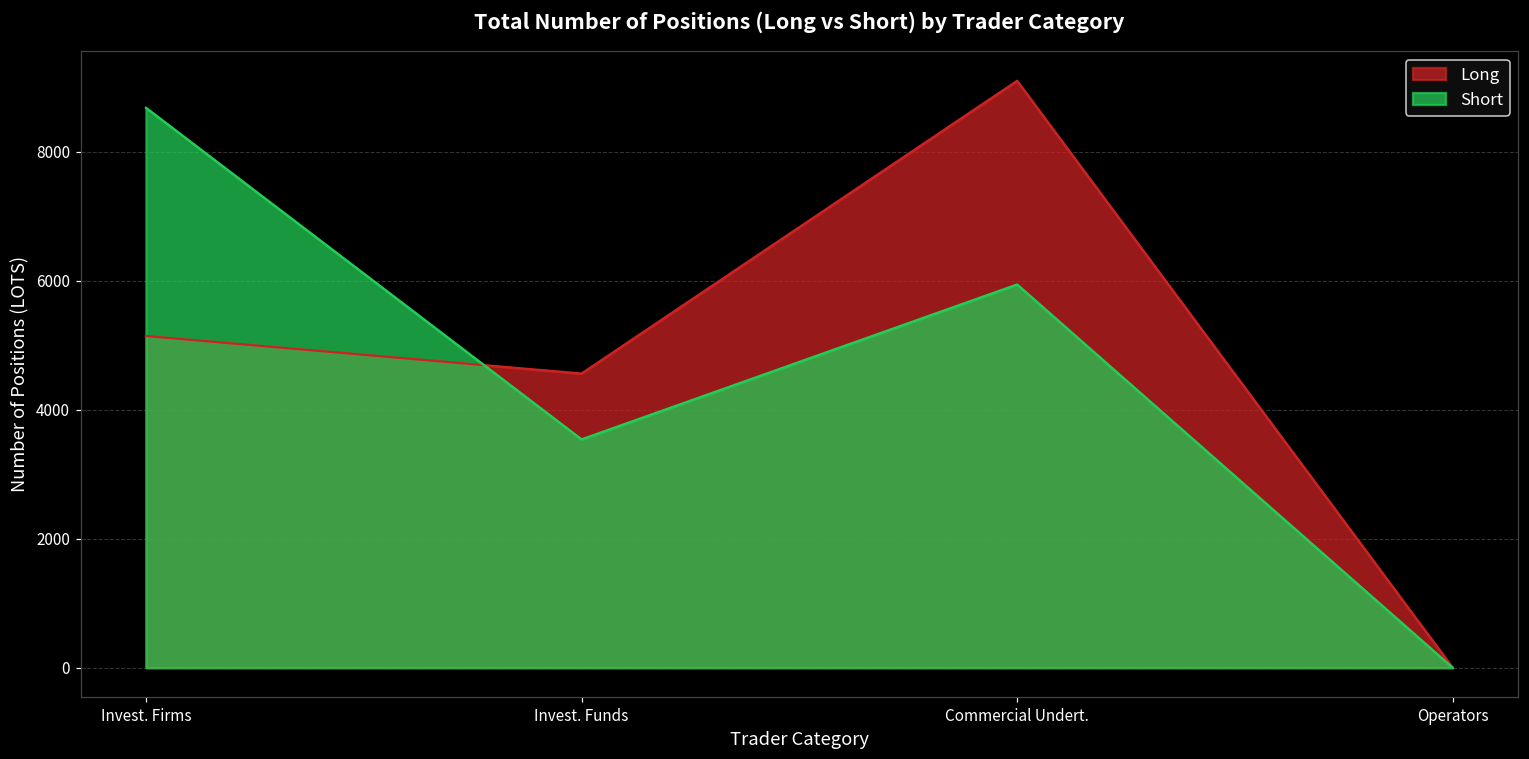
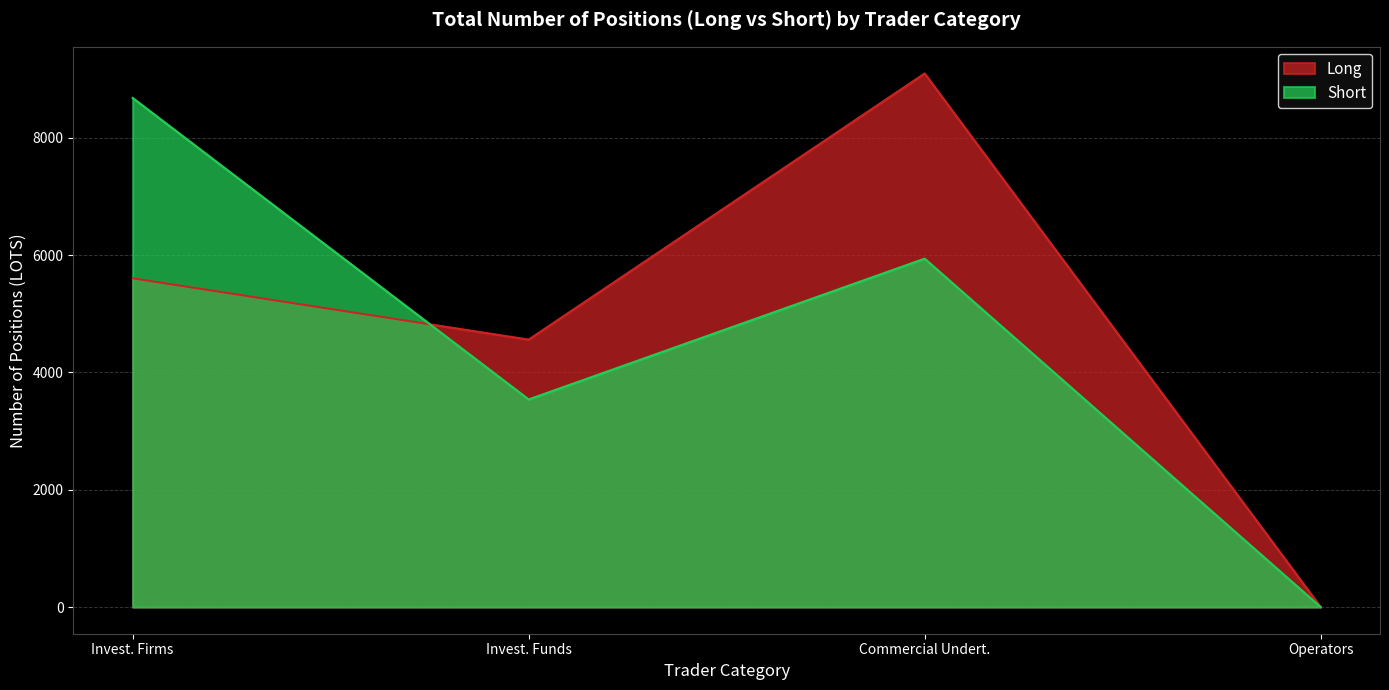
Long, Invest. Firms: 5100 -> 5600
